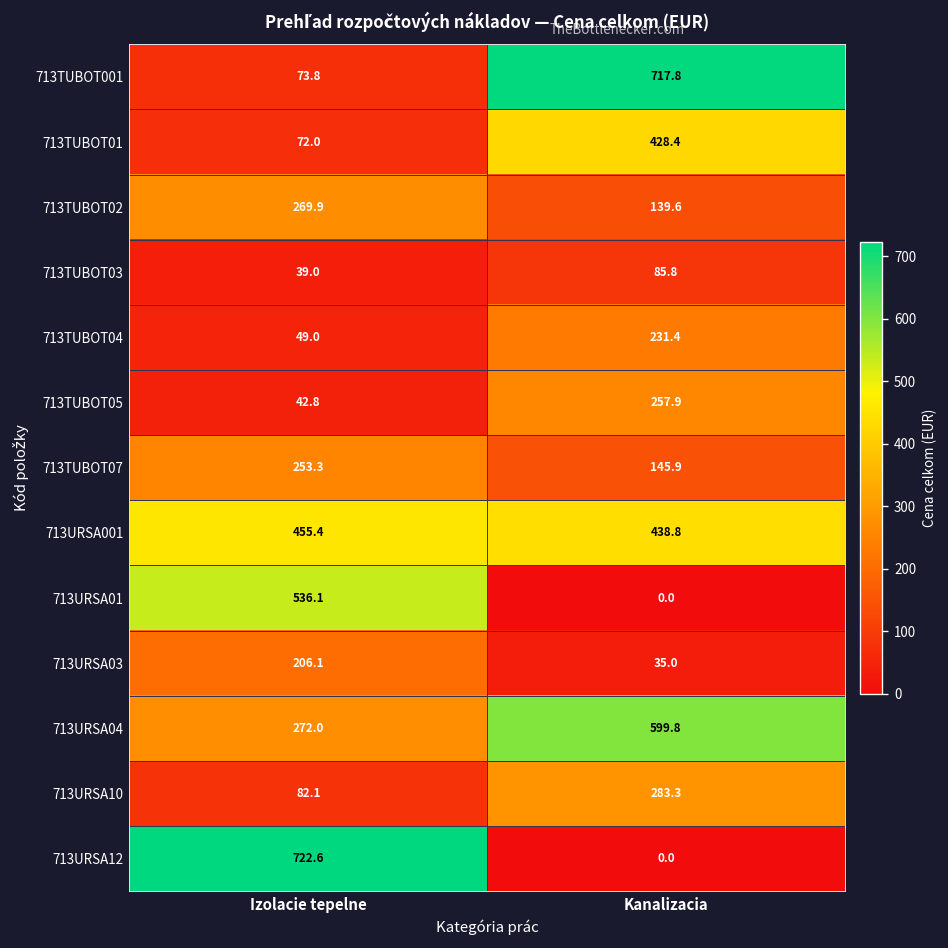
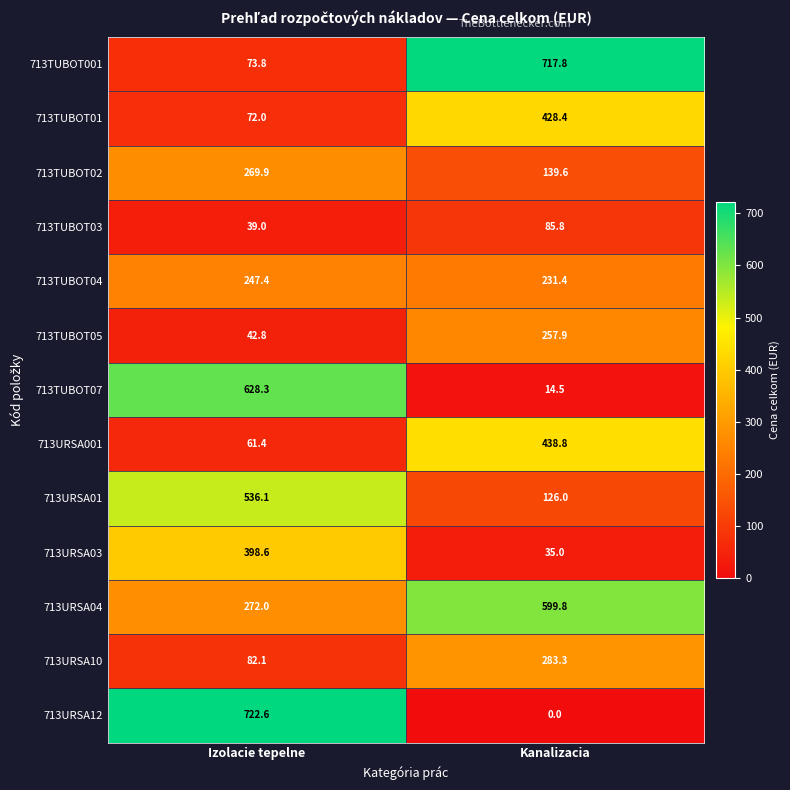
713TUBOT04, Izolacie tepelne: 49.0 -> 247.4
713TUBOT07, Izolacie tepelne: 253.3 -> 628.3
713TUBOT07, Kanalizacia: 145.9 -> 14.5
713URSA001, Izolacie tepelne: 455.4 -> 61.4
713URSA01, Kanalizacia: 0.0 -> 126.0
713URSA03, Izolacie tepelne: 206.1 -> 398.6
